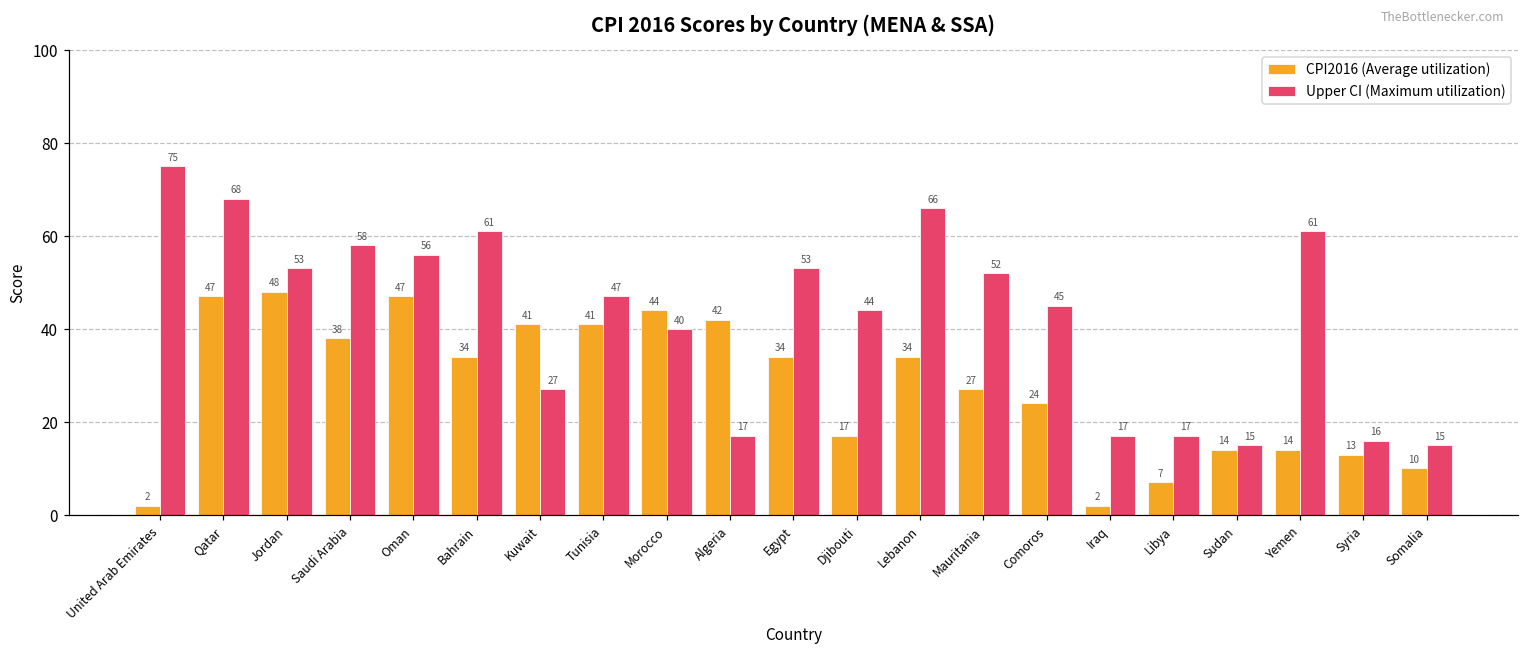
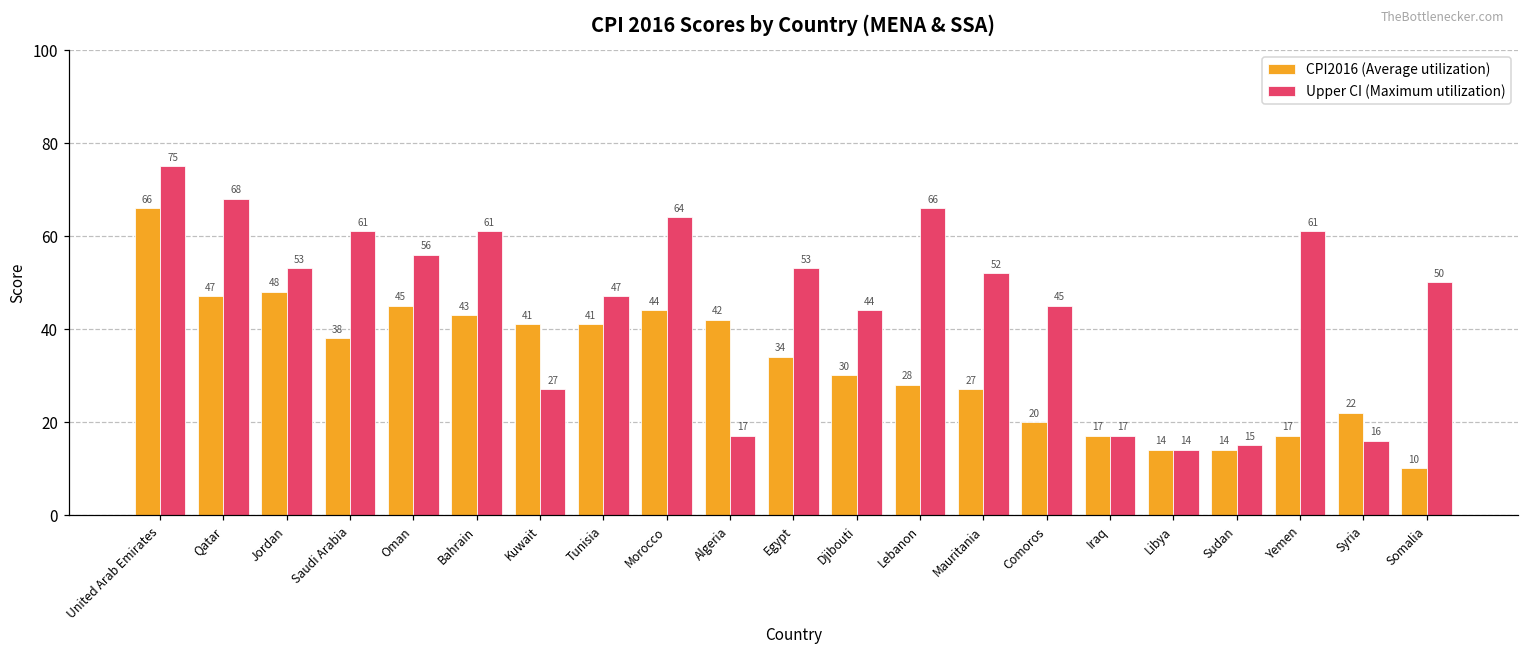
CPI2016 (Average utilization), United Arab Emirates: 2 -> 66
Upper CI (Maximum utilization), Saudi Arabia: 58 -> 61
CPI2016 (Average utilization), Oman: 47 -> 45
CPI2016 (Average utilization), Bahrain: 34 -> 43
Upper CI (Maximum utilization), Morocco: 40 -> 64
CPI2016 (Average utilization), Djibouti: 17 -> 30
CPI2016 (Average utilization), Lebanon: 34 -> 28
CPI2016 (Average utilization), Comoros: 24 -> 20
CPI2016 (Average utilization), Iraq: 2 -> 17
CPI2016 (Average utilization), Libya: 7 -> 14
Upper CI (Maximum utilization), Libya: 17 -> 14
CPI2016 (Average utilization), Yemen: 14 -> 17
CPI2016 (Average utilization), Syria: 13 -> 22
Upper CI (Maximum utilization), Somalia: 15 -> 50
